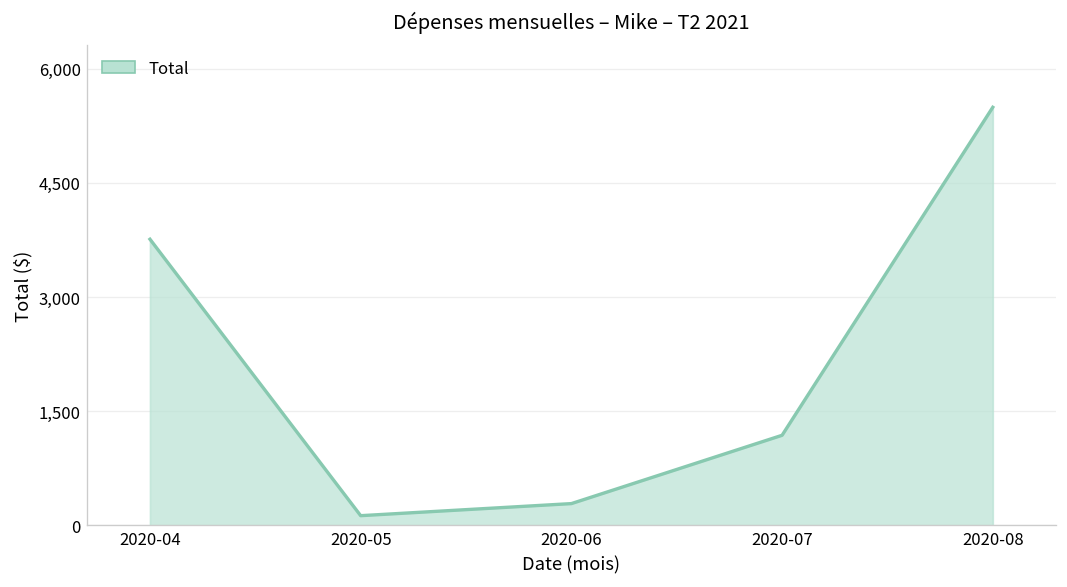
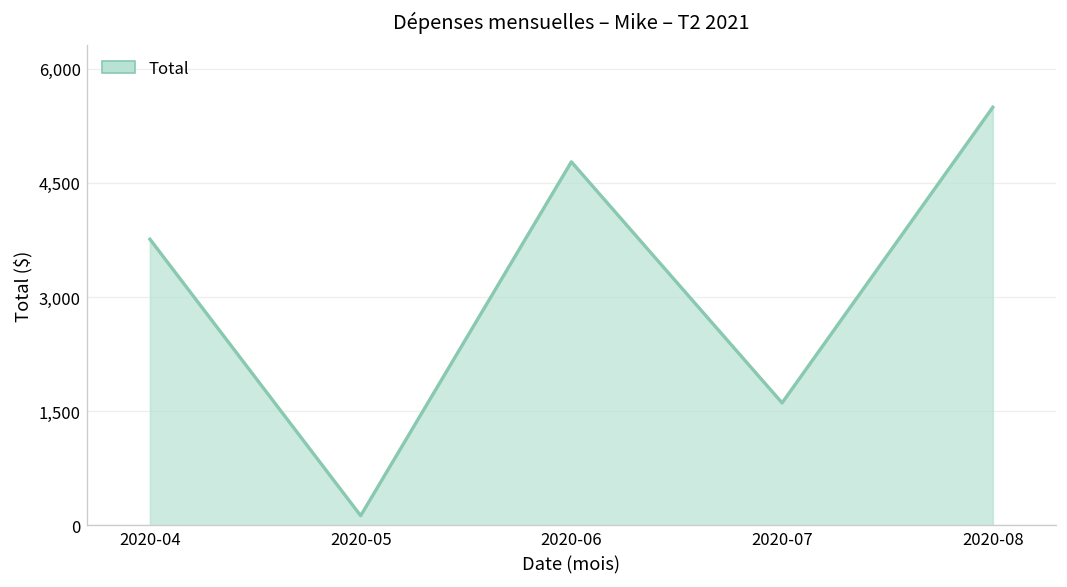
2020-06: 300 -> 4,800
2020-07: 1,200 -> 1,600
